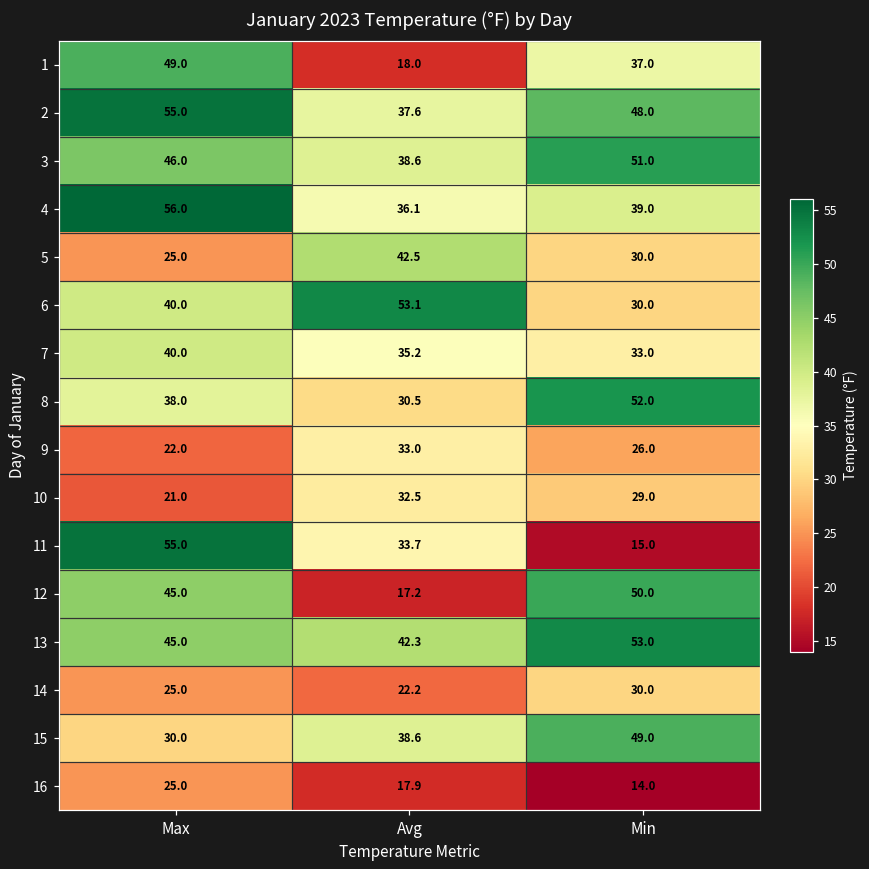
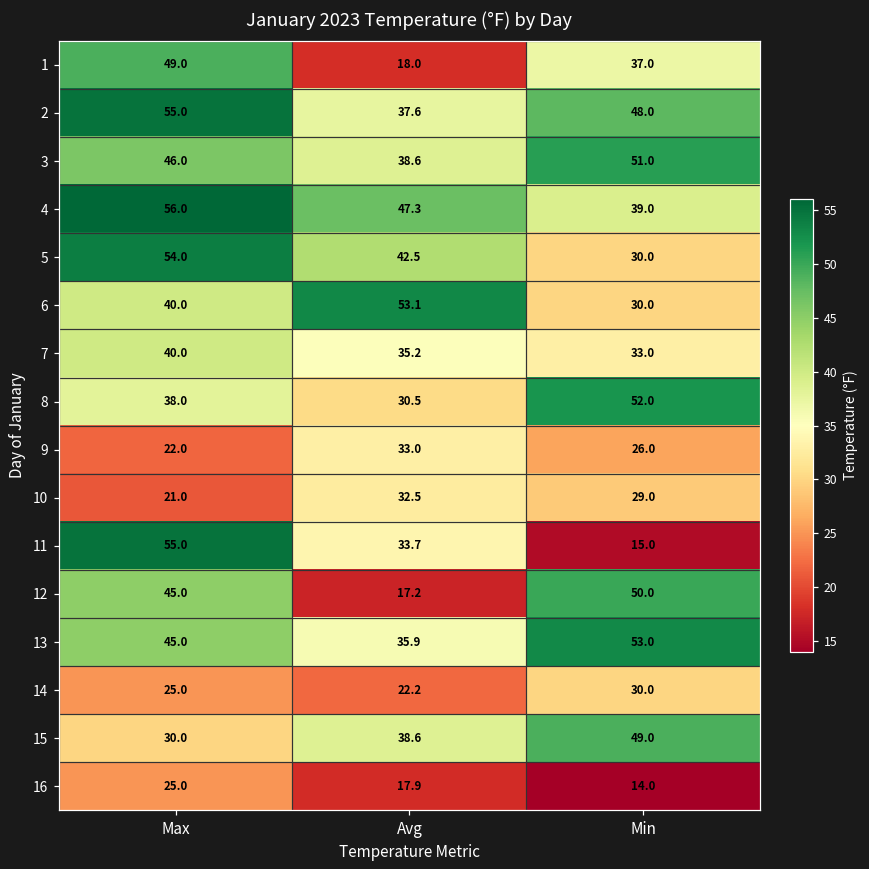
4, Avg: 36.1 -> 47.3
5, Max: 25.0 -> 54.0
13, Avg: 42.3 -> 35.9
